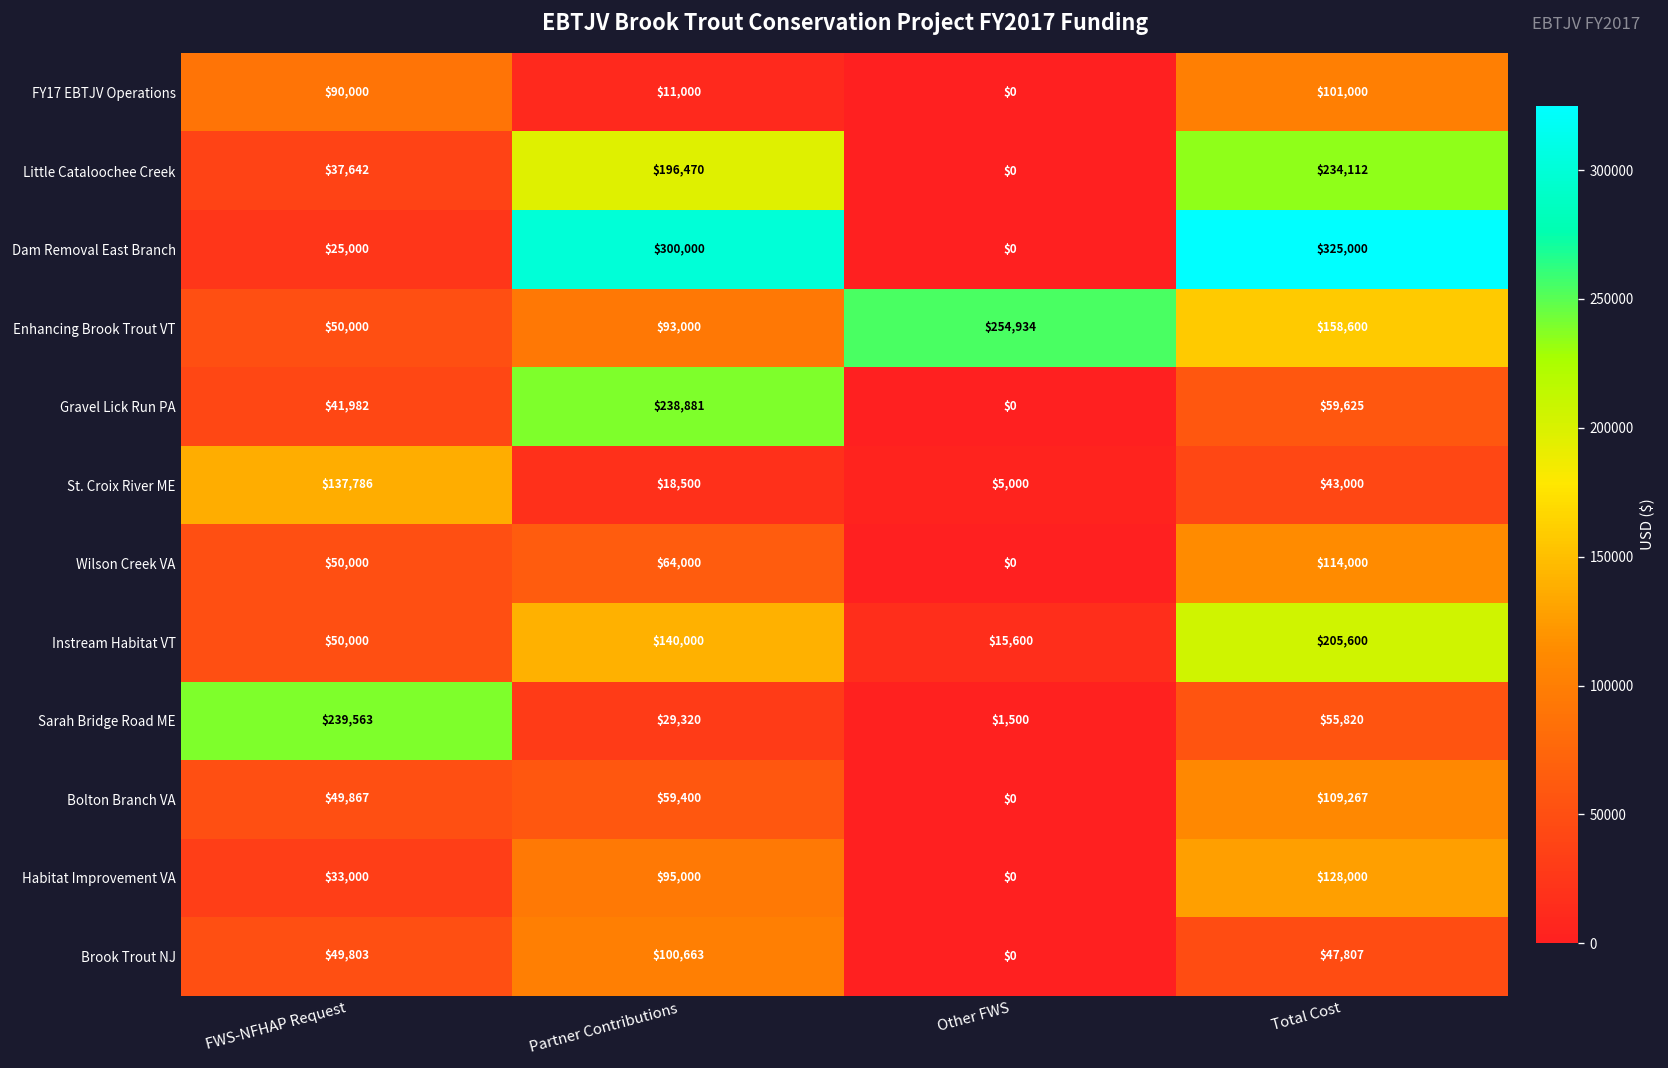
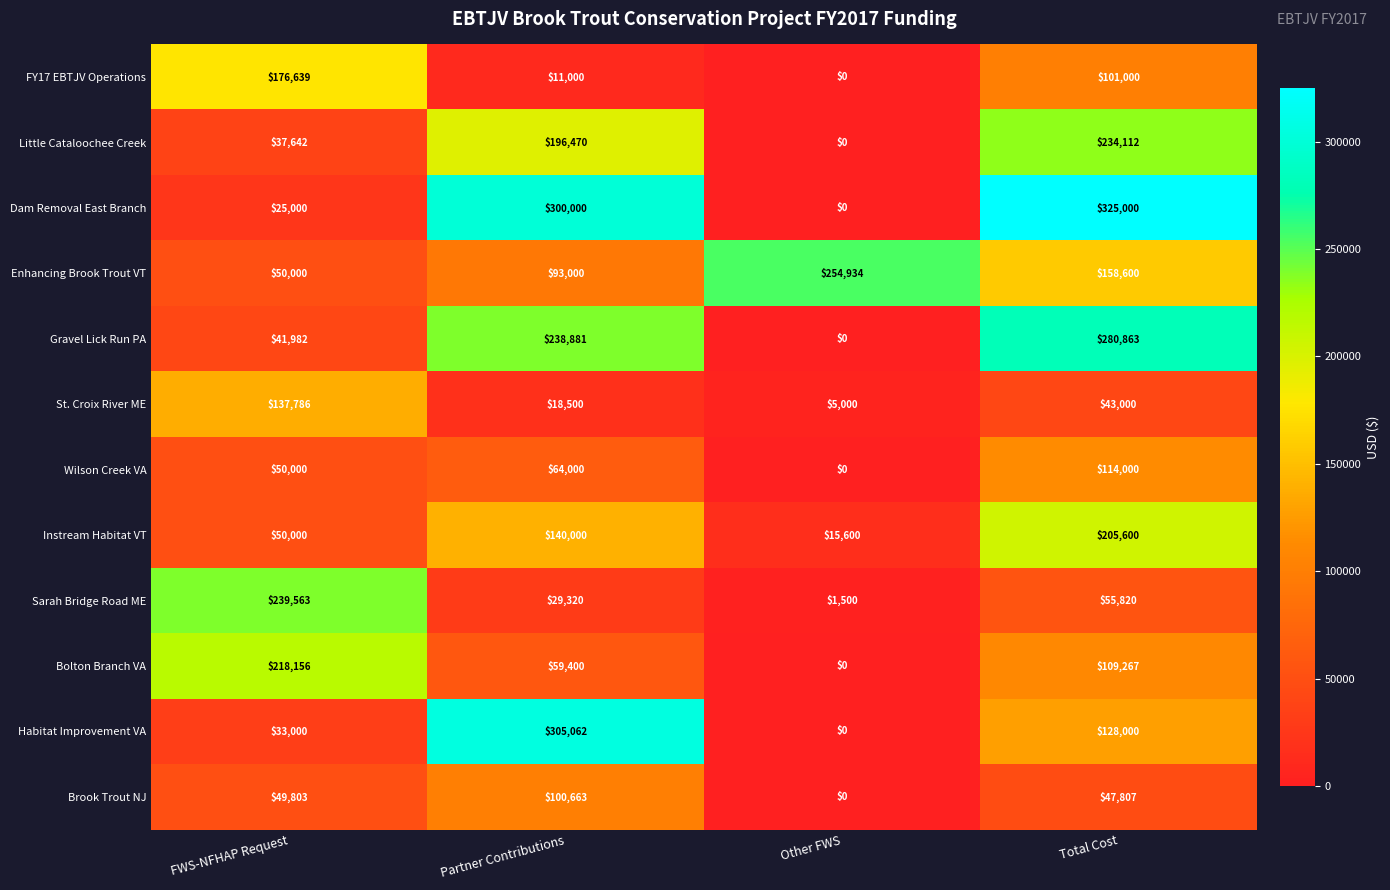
FY17 EBTJV Operations, FWS-NFHAP Request: $90,000 -> $176,639
Gravel Lick Run PA, Total Cost: $59,625 -> $280,863
Bolton Branch VA, FWS-NFHAP Request: $49,867 -> $218,156
Habitat Improvement VA, Partner Contributions: $95,000 -> $305,062
